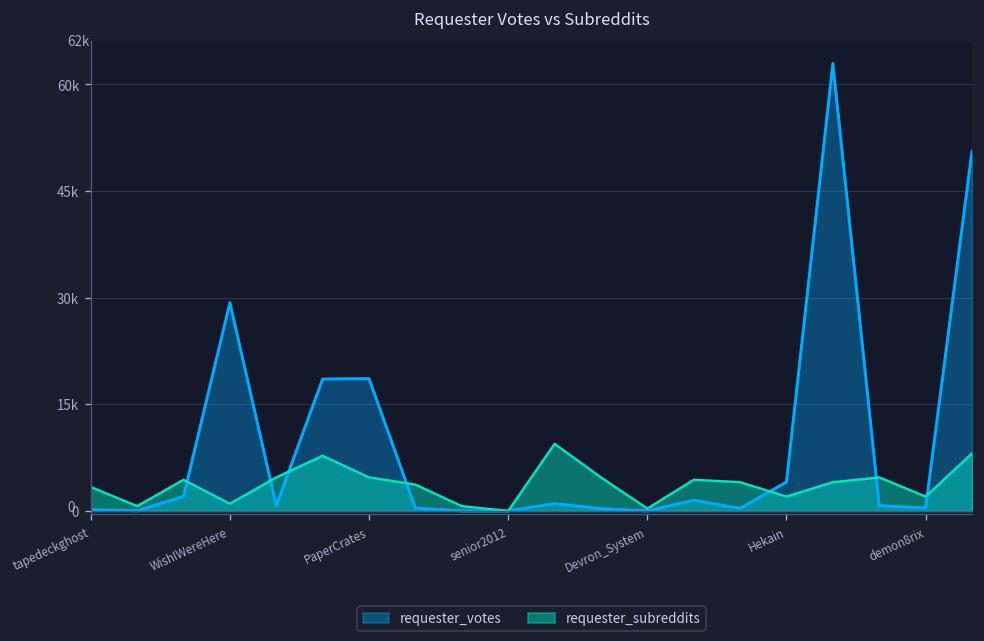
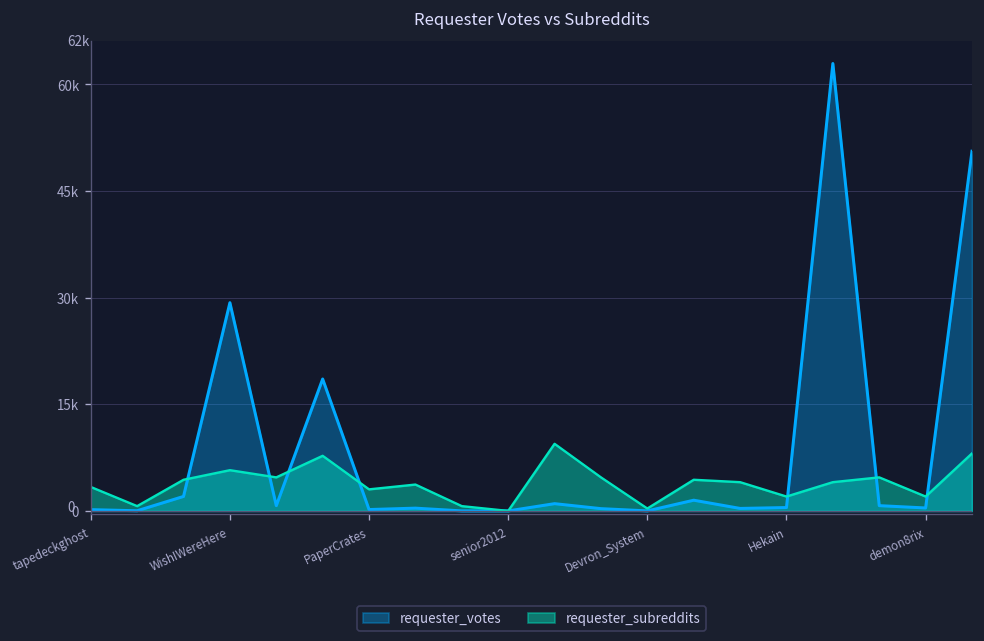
requester_subreddits, WishIWereHere: 1000 -> 6000
requester_votes, PaperCrates: 19000 -> 0
requester_subreddits, PaperCrates: 5000 -> 3000
requester_votes, Hekain: 4000 -> 0
